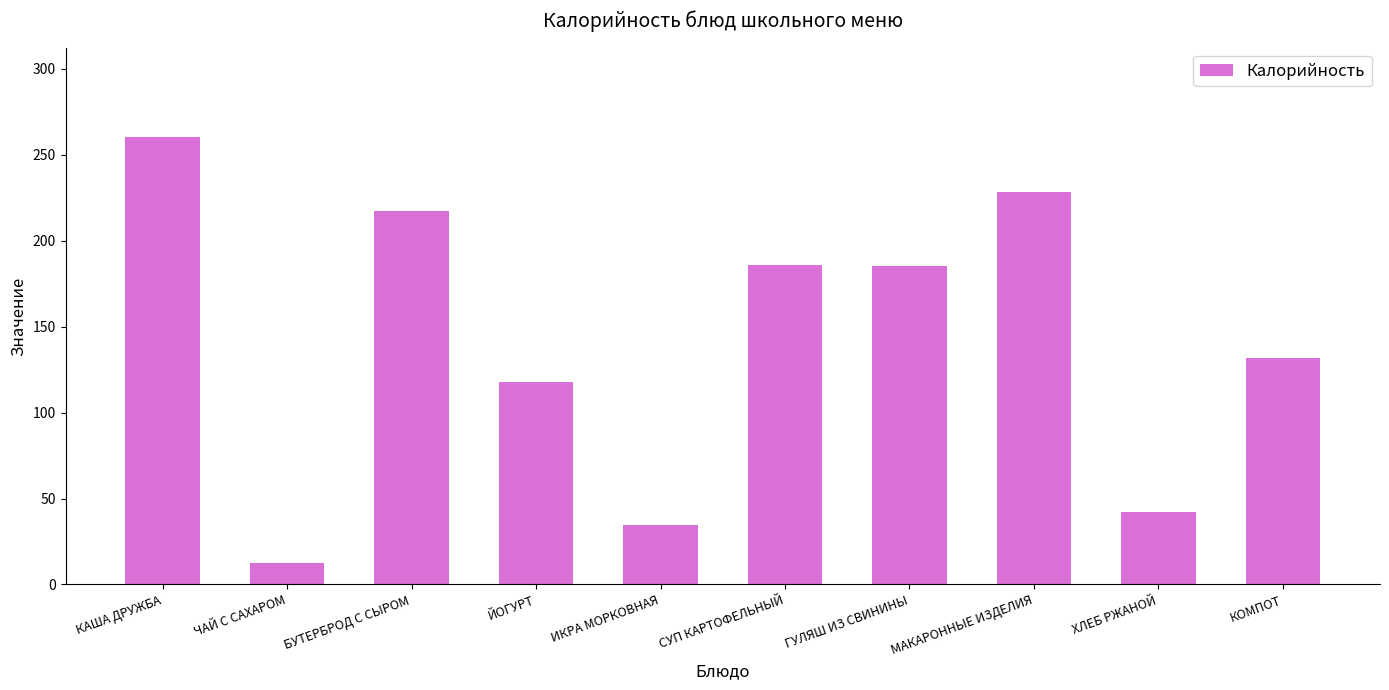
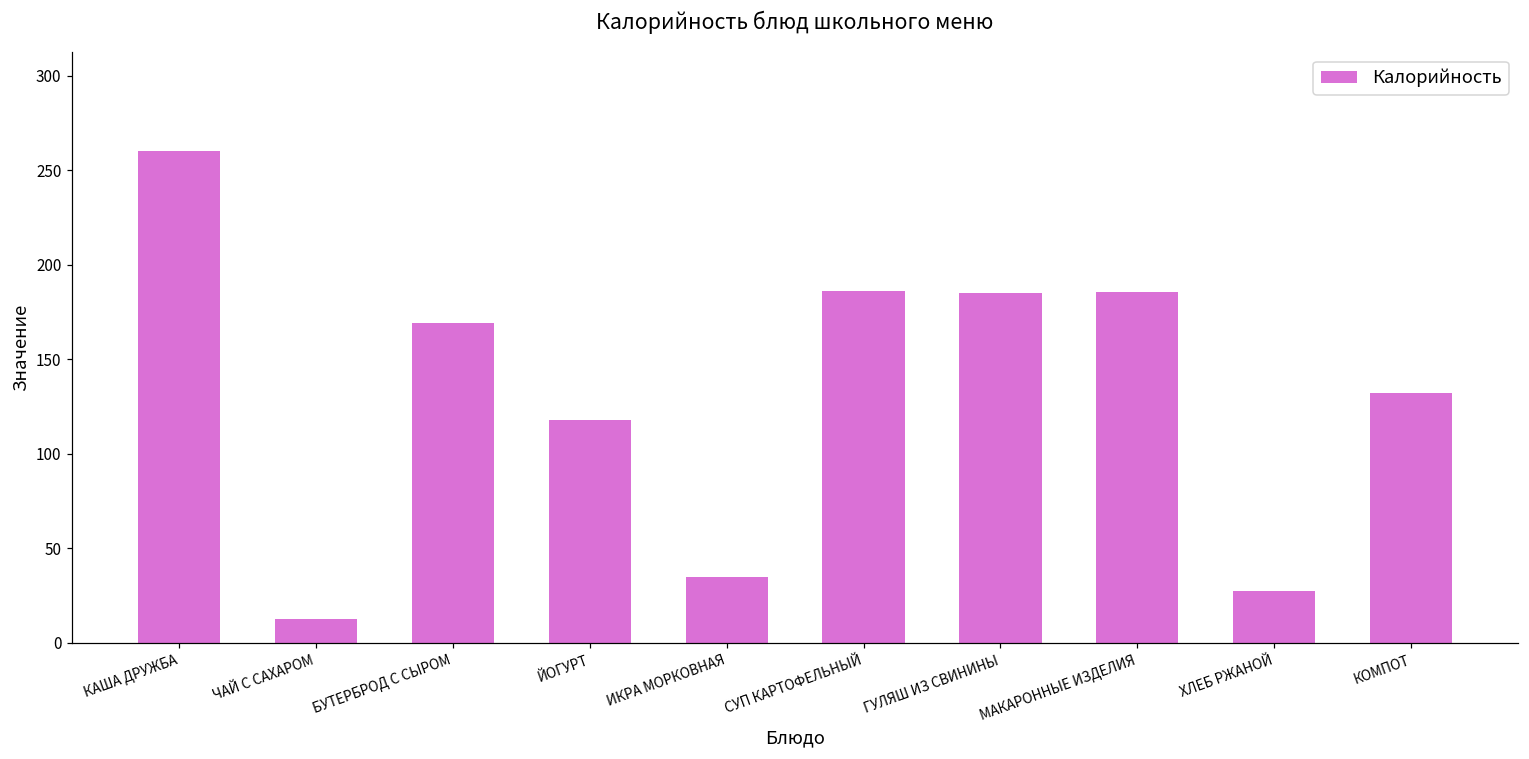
БУТЕРБРОД С СЫРОМ: 217 -> 169
МАКАРОННЫЕ ИЗДЕЛИЯ: 228 -> 186
ХЛЕБ РЖАНОЙ: 42 -> 27
